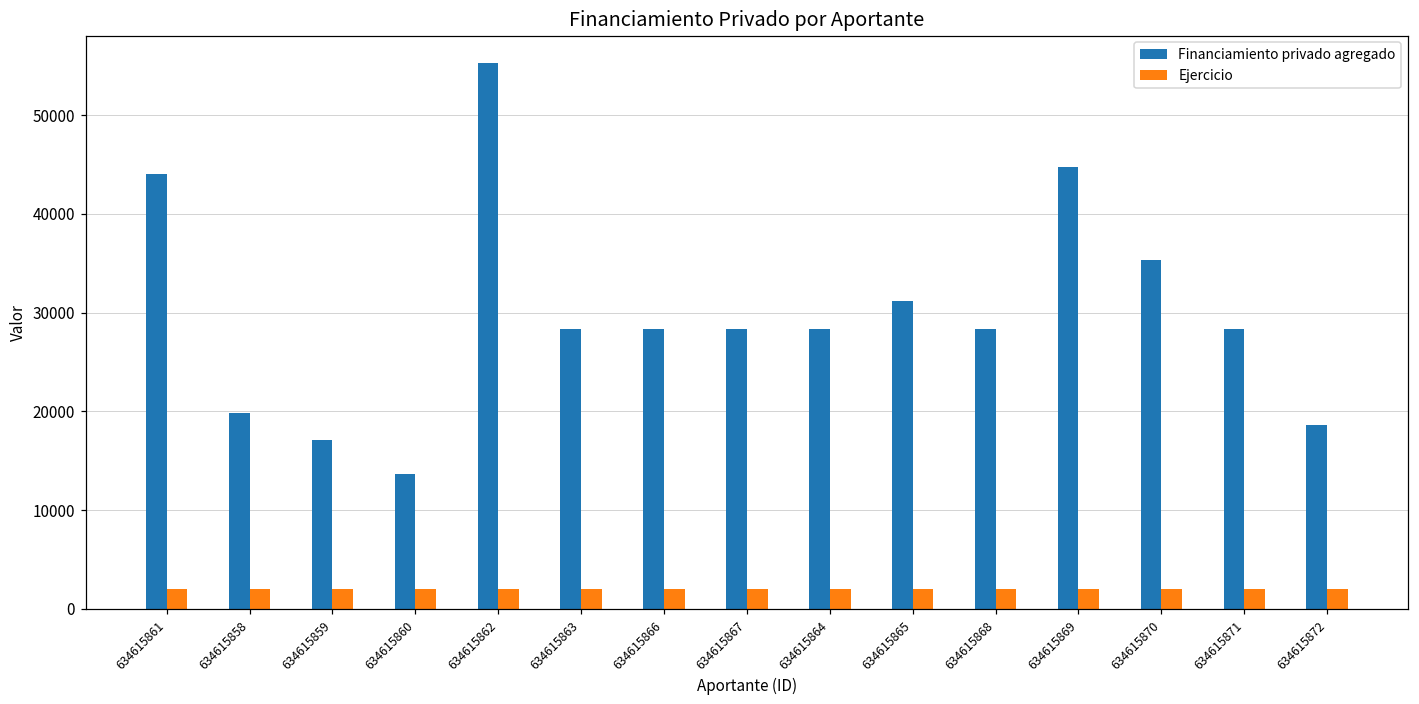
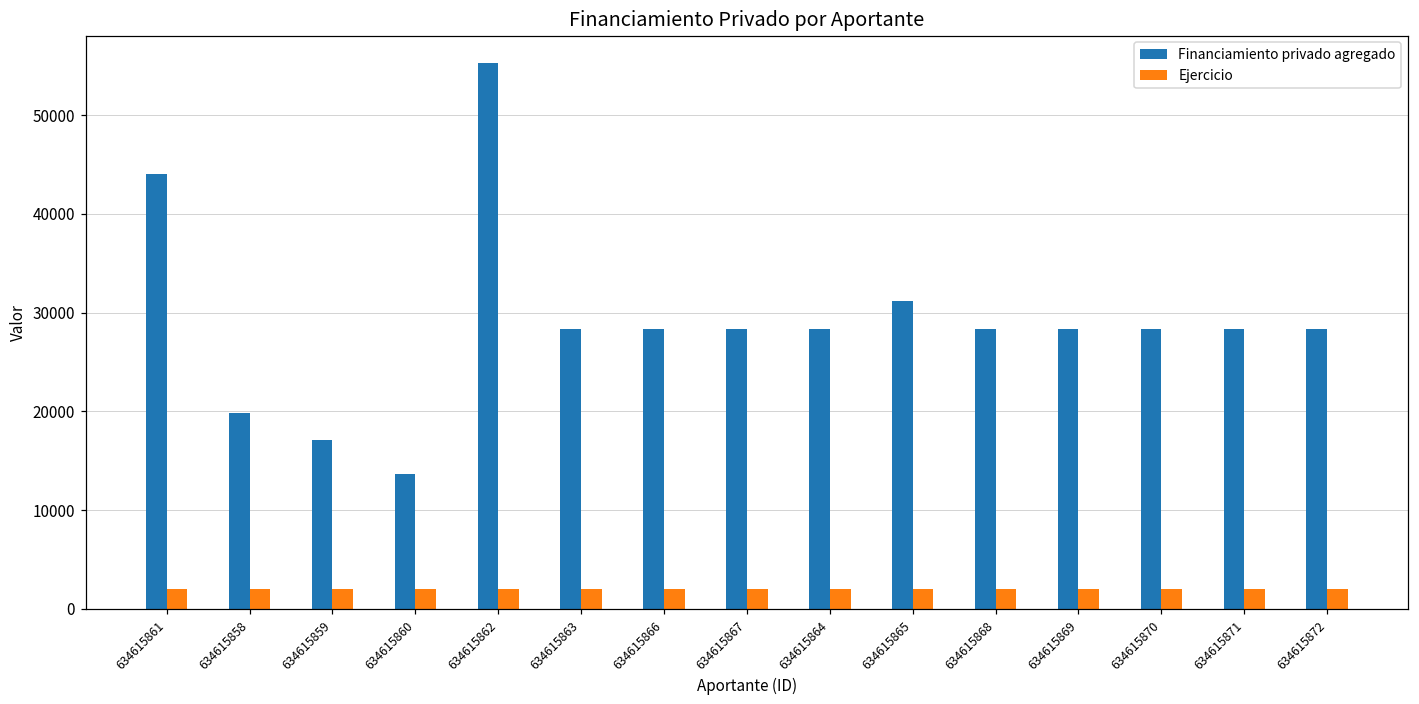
Financiamiento privado agregado, 634615869: 45000 -> 28000
Financiamiento privado agregado, 634615870: 35000 -> 28000
Financiamiento privado agregado, 634615872: 19000 -> 28000
